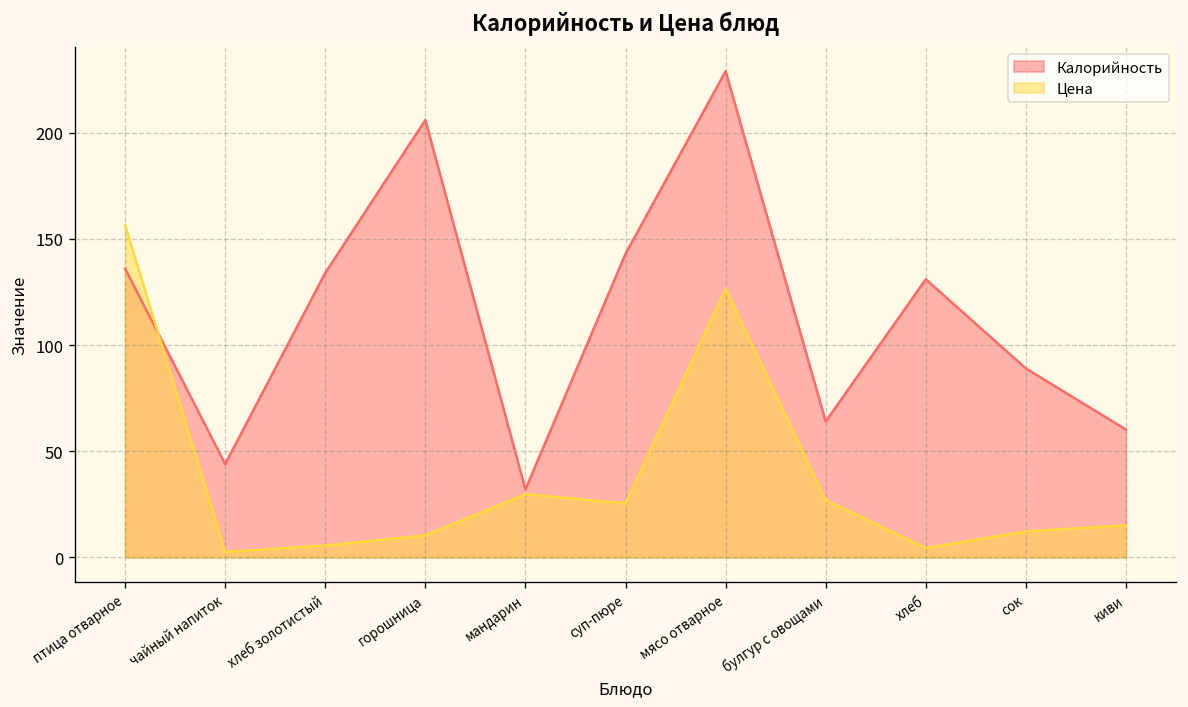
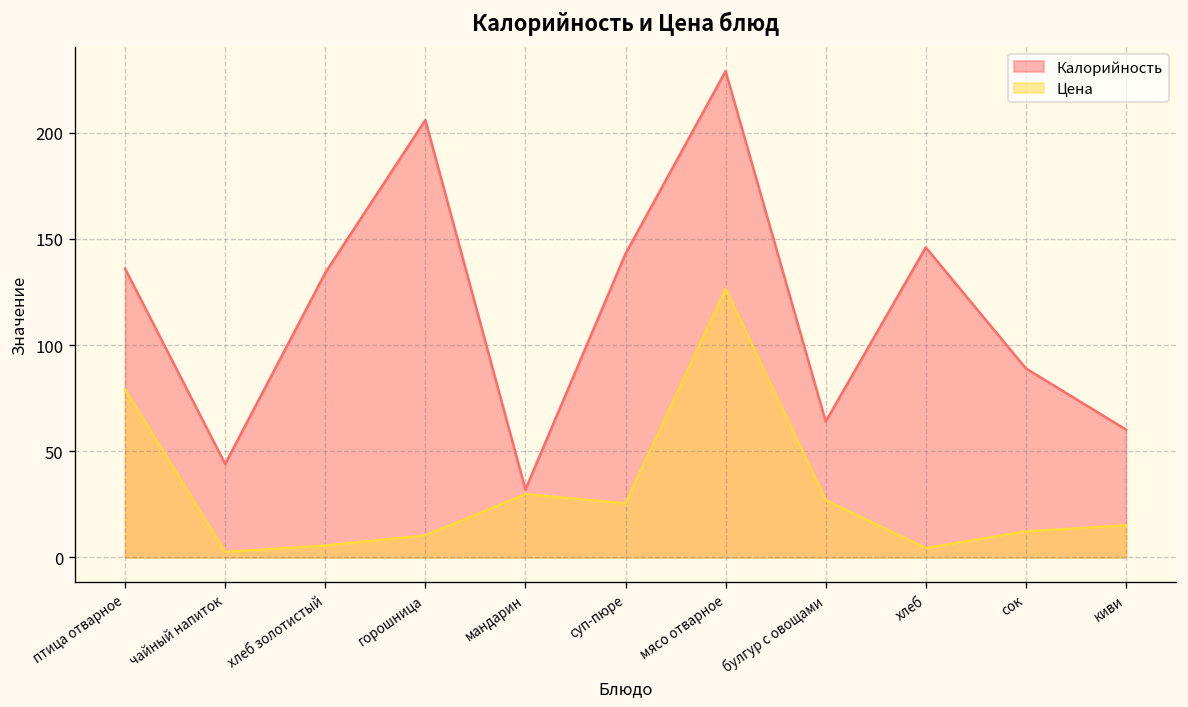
Цена, птица отварное: 156 -> 79
Калорийность, хлеб: 131 -> 146
